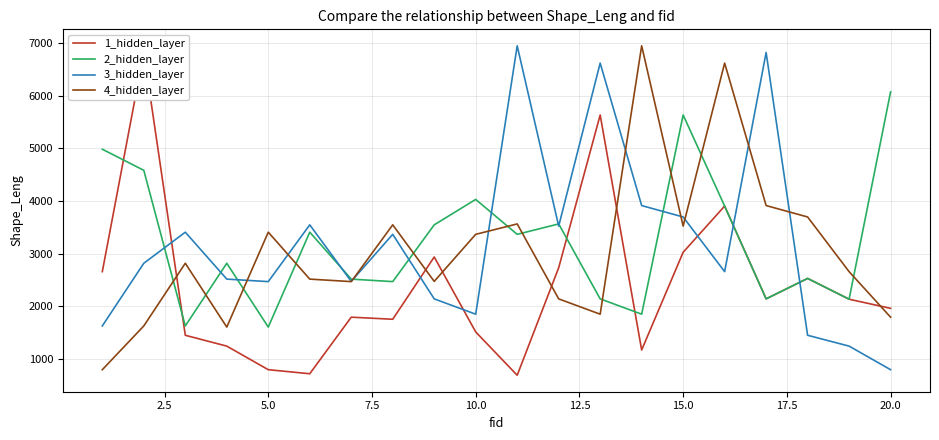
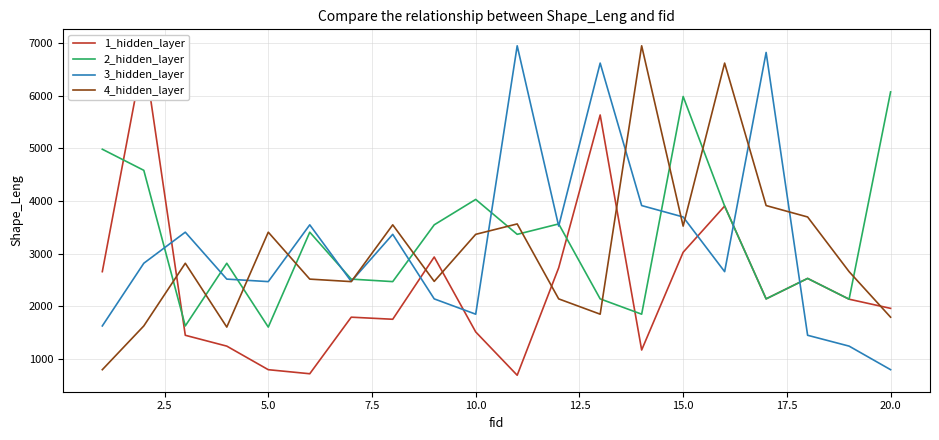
2_hidden_layer, 15.0: 5600 -> 6000
